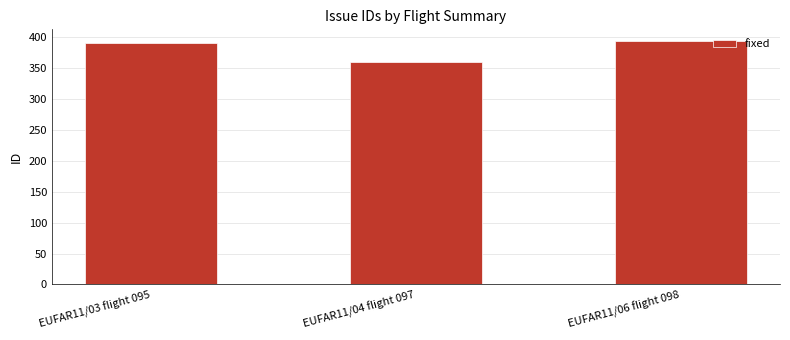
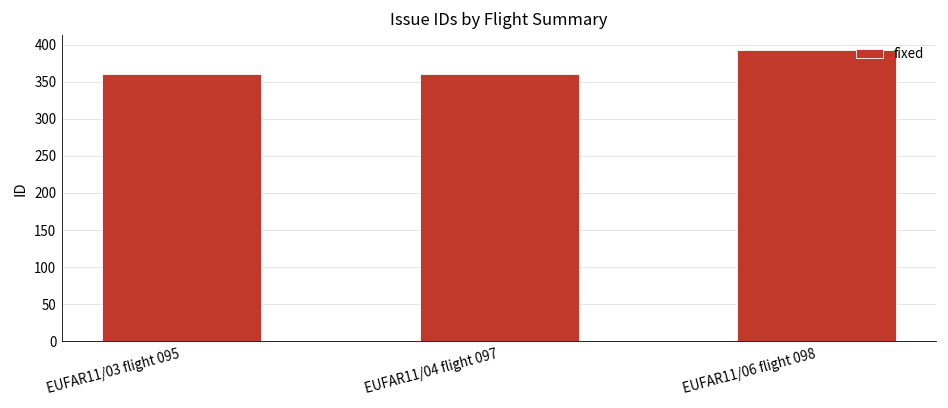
EUFAR11/03 flight 095: 390 -> 360
